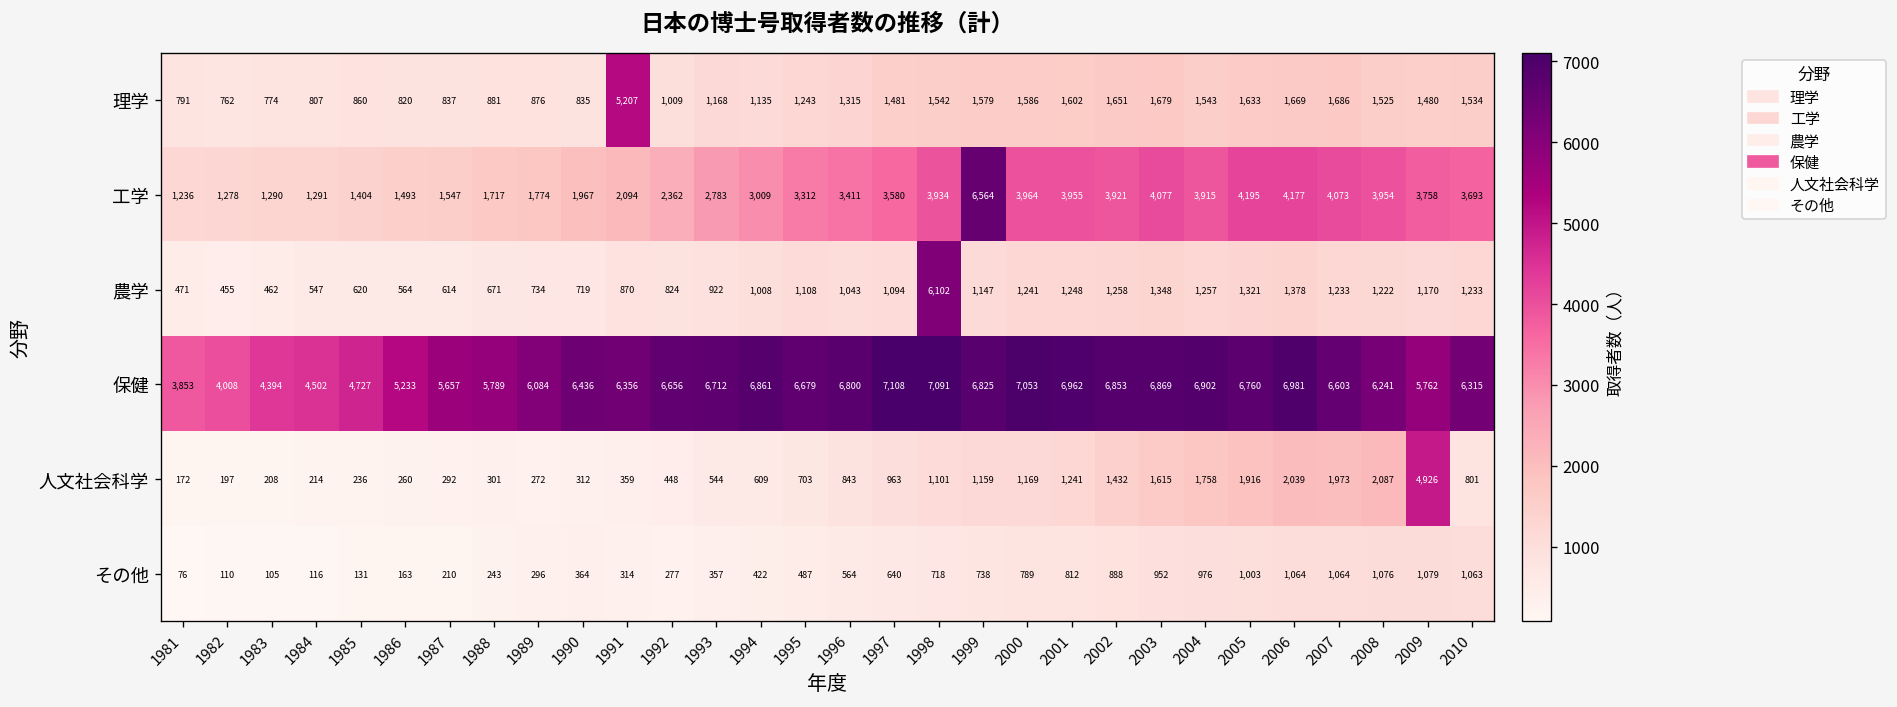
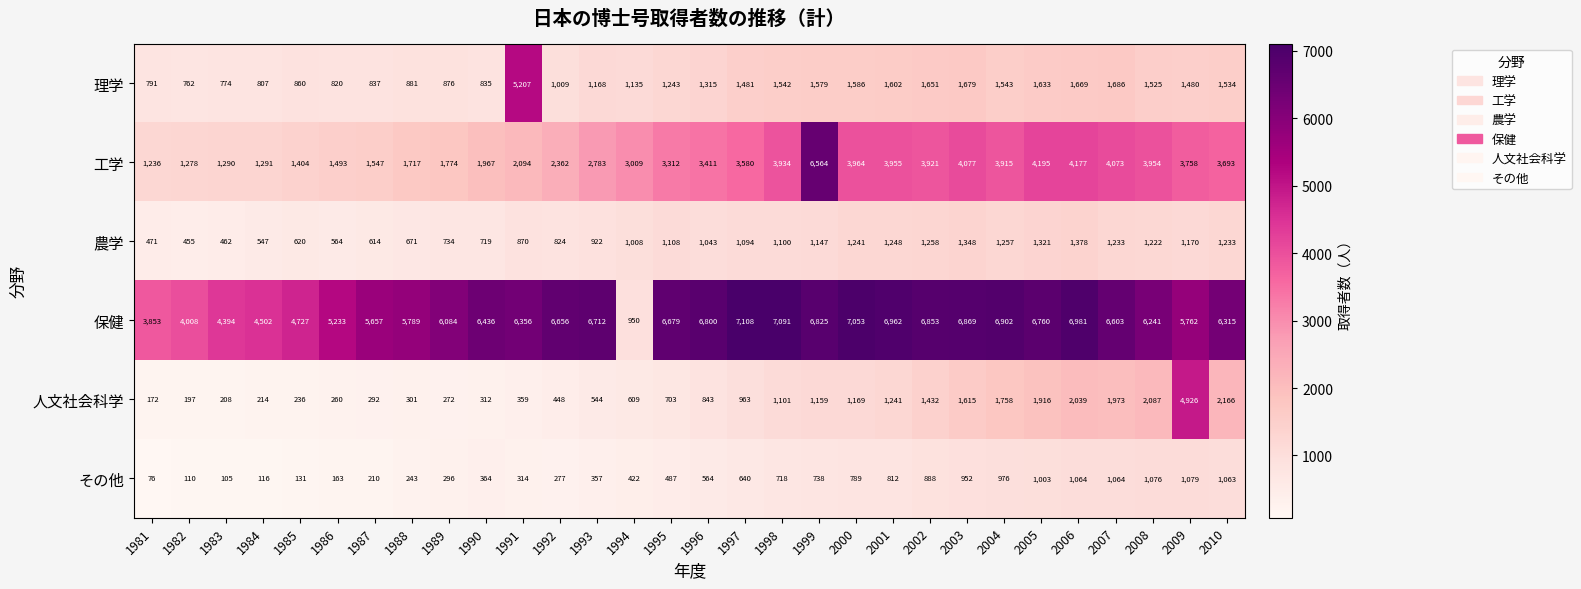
農学, 1998: 6,102 -> 1,100
保健, 1994: 6,861 -> 950
人文社会科学, 2010: 801 -> 2,166
